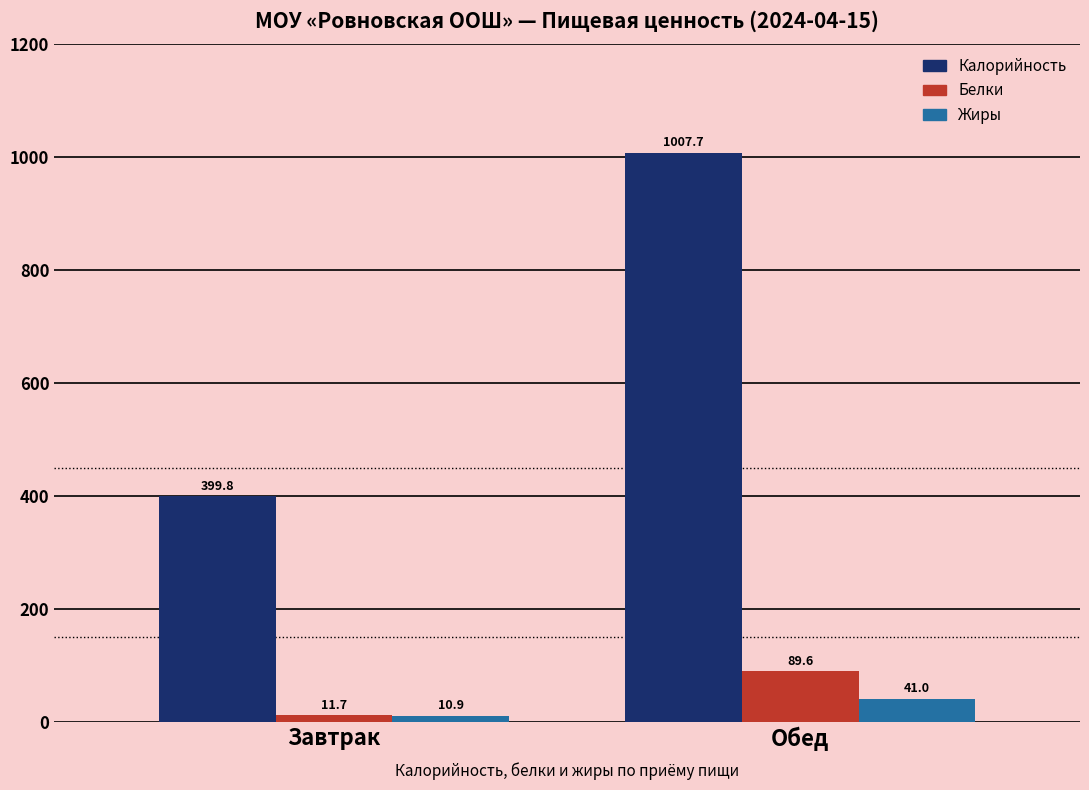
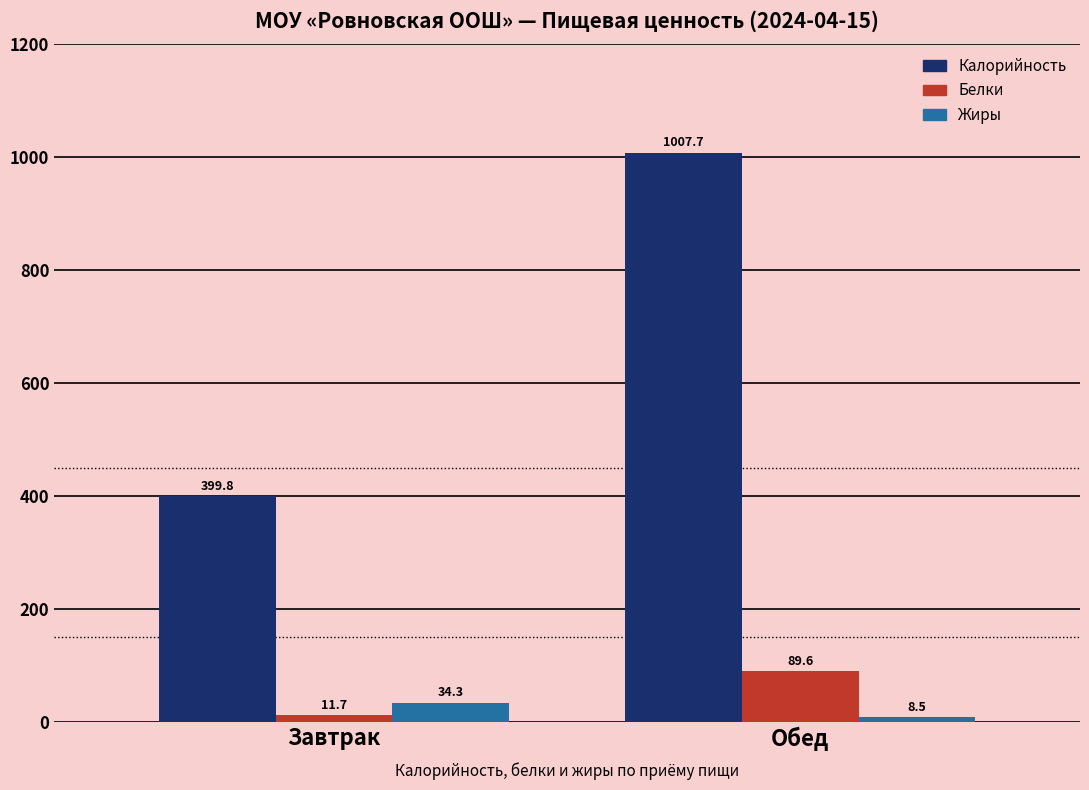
Жиры, Завтрак: 10.9 -> 34.3
Жиры, Обед: 41.0 -> 8.5
